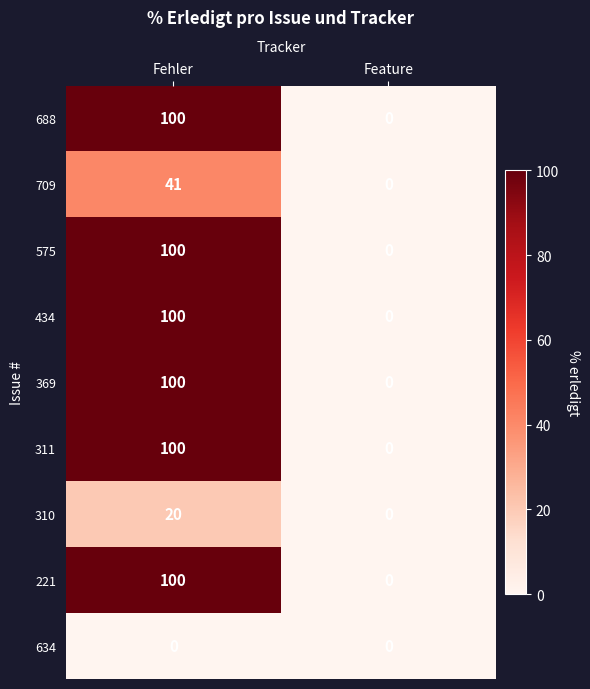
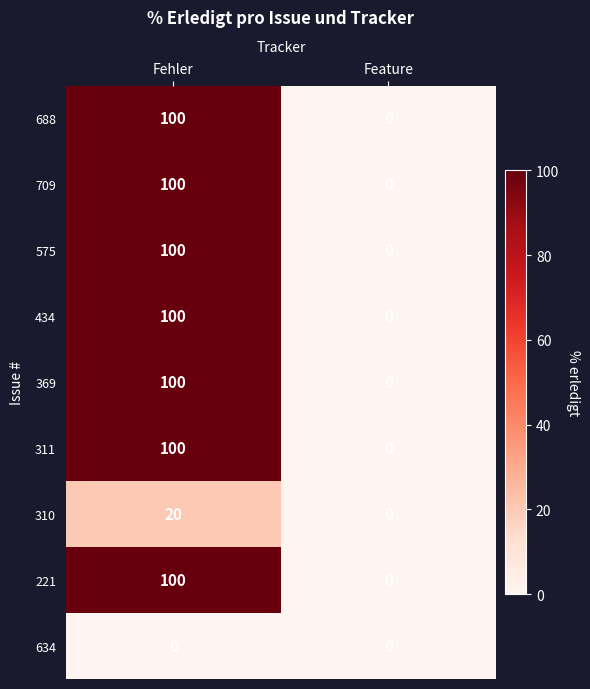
709, Fehler: 41 -> 100
